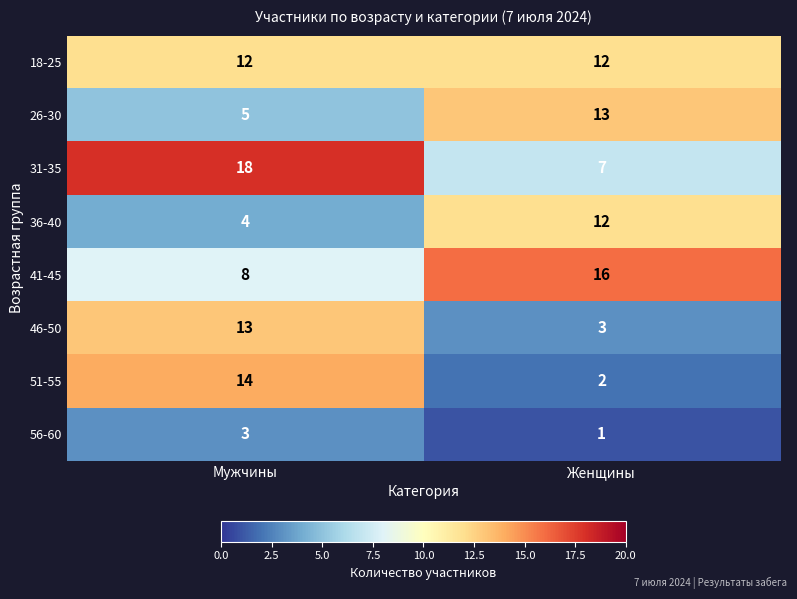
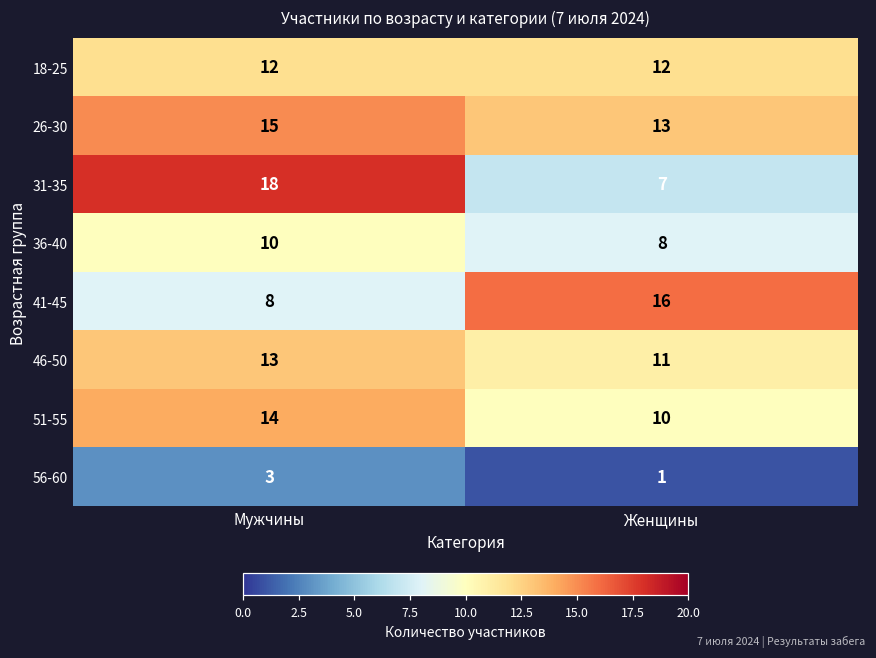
26-30, Мужчины: 5 -> 15
36-40, Мужчины: 4 -> 10
36-40, Женщины: 12 -> 8
46-50, Женщины: 3 -> 11
51-55, Женщины: 2 -> 10
